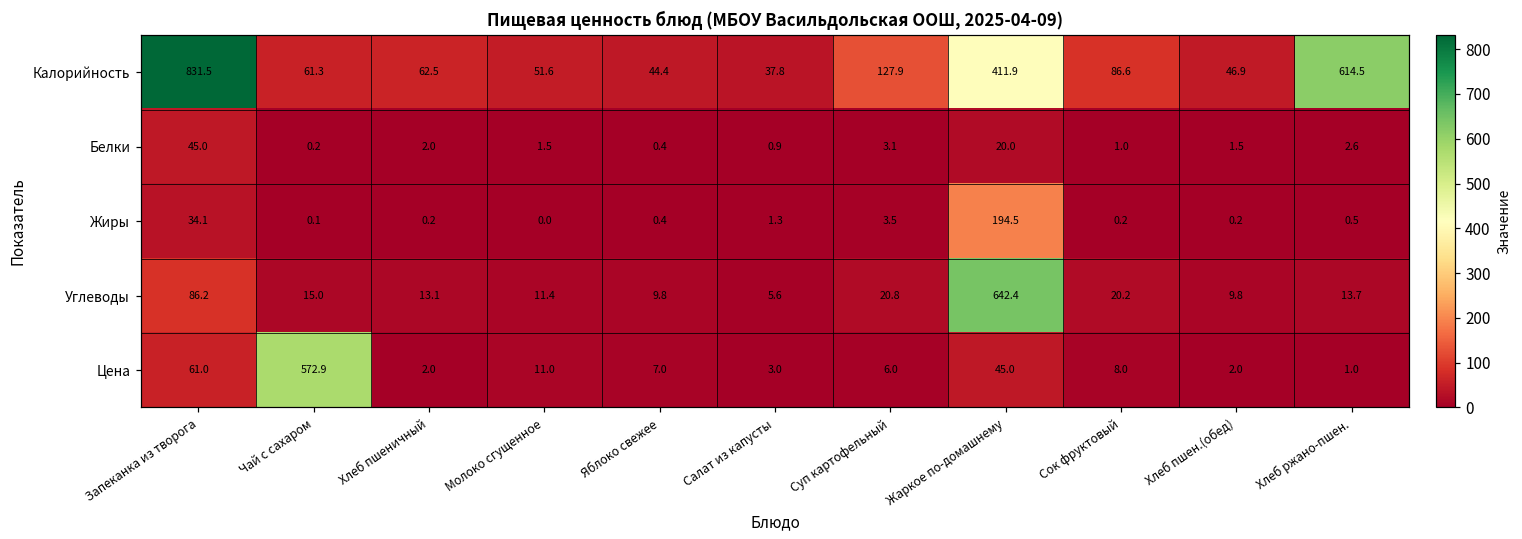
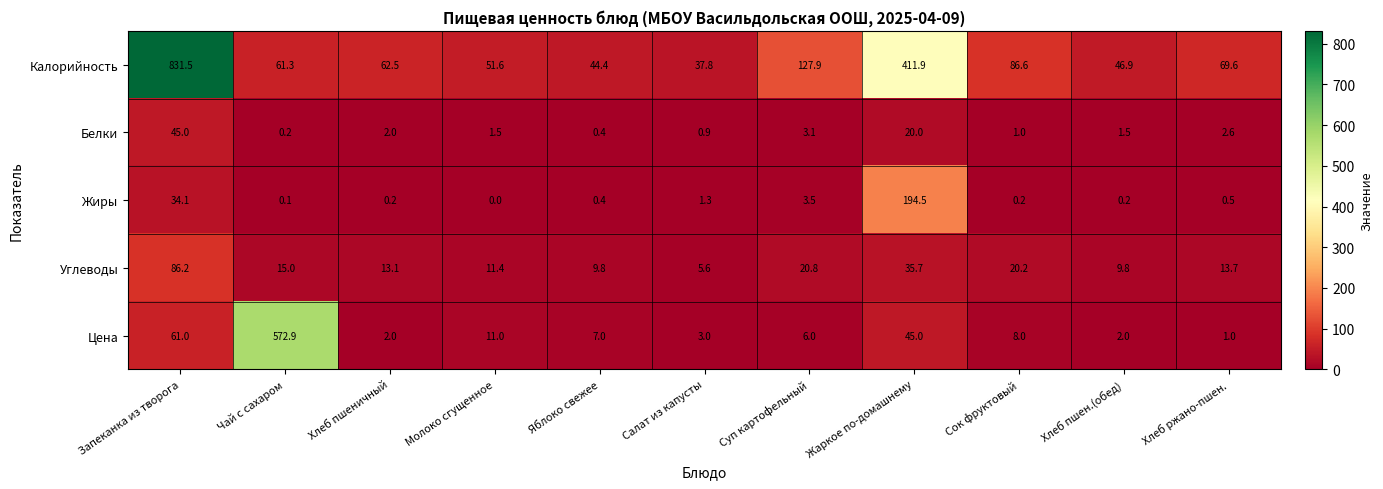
Калорийность, Хлеб ржано-пшен.: 614.5 -> 69.6
Углеводы, Жаркое по-домашнему: 642.4 -> 35.7
